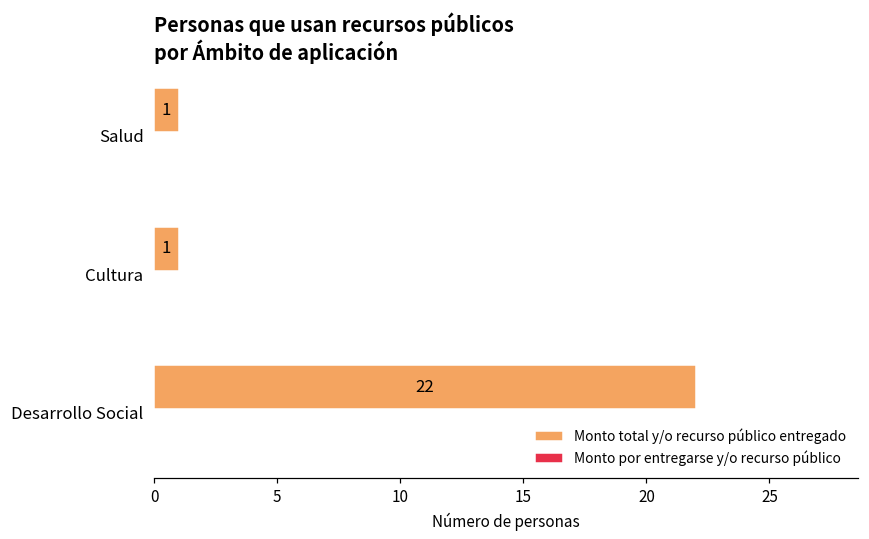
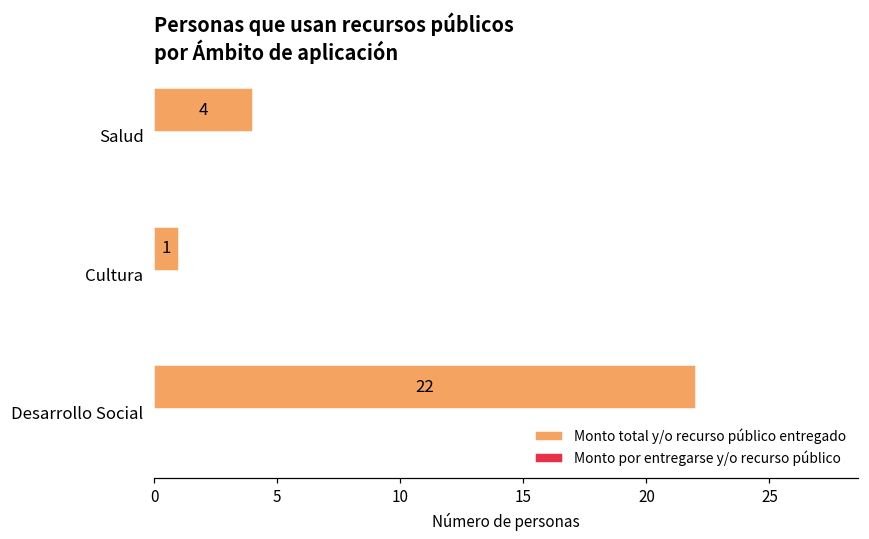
Monto total y/o recurso público entregado, Salud: 1 -> 4
